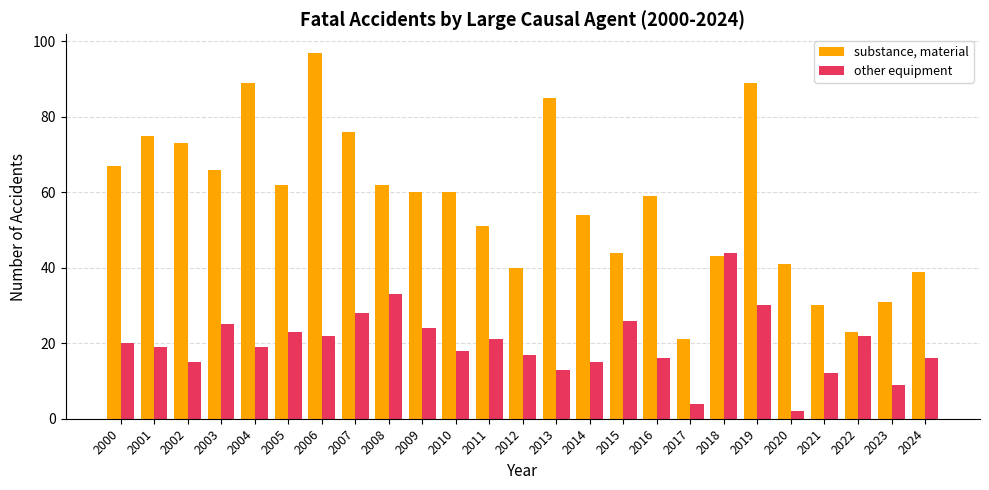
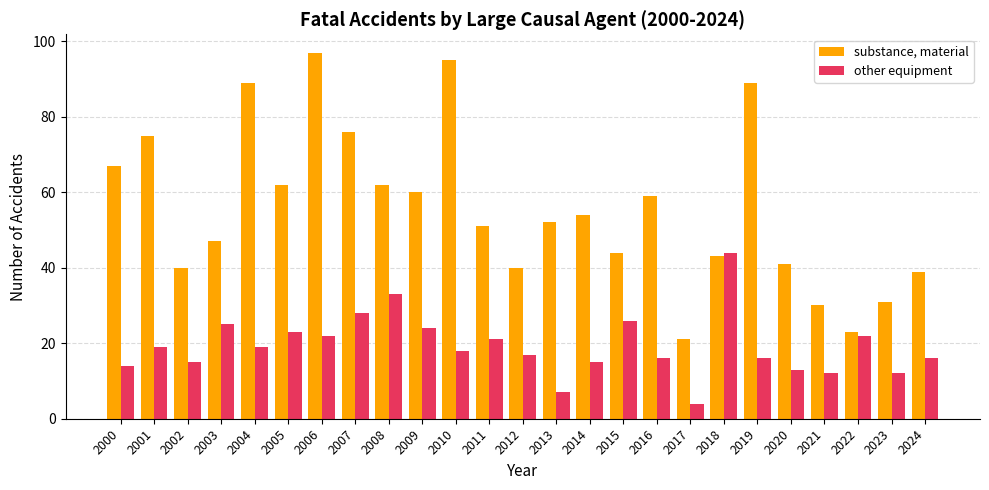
other equipment, 2000: 20 -> 14
substance, material, 2002: 73 -> 40
substance, material, 2003: 66 -> 47
substance, material, 2010: 60 -> 95
substance, material, 2013: 85 -> 52
other equipment, 2013: 13 -> 7
other equipment, 2019: 30 -> 16
other equipment, 2020: 2 -> 13
other equipment, 2023: 9 -> 12
